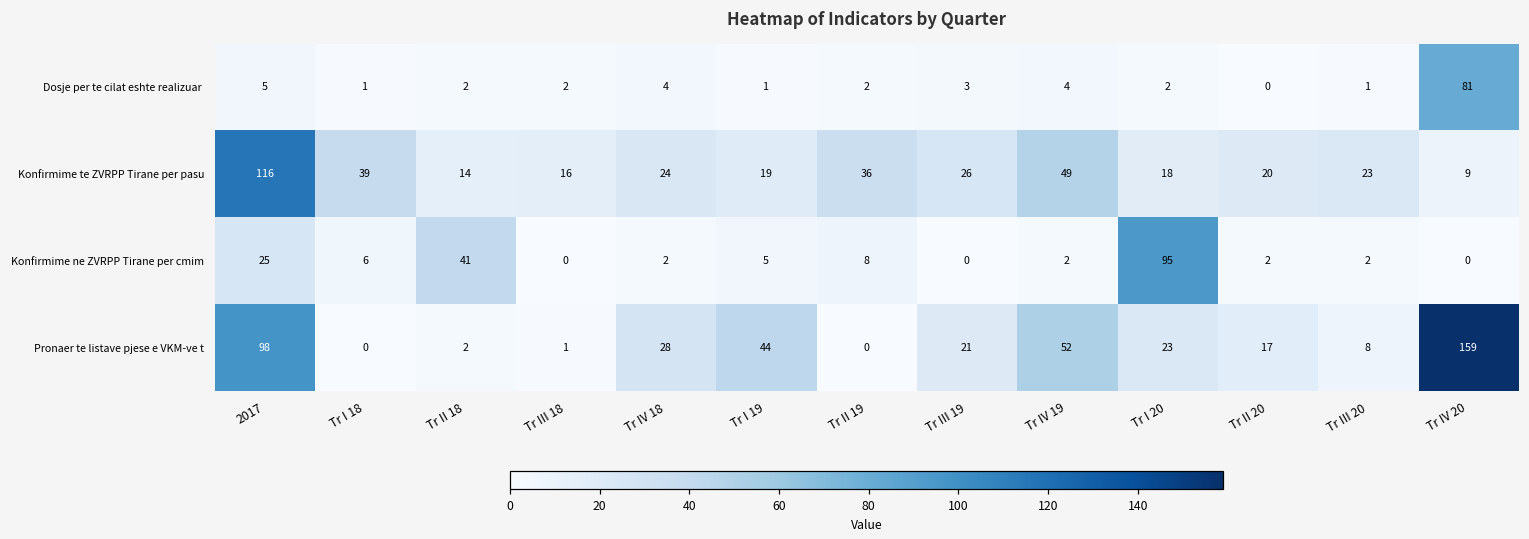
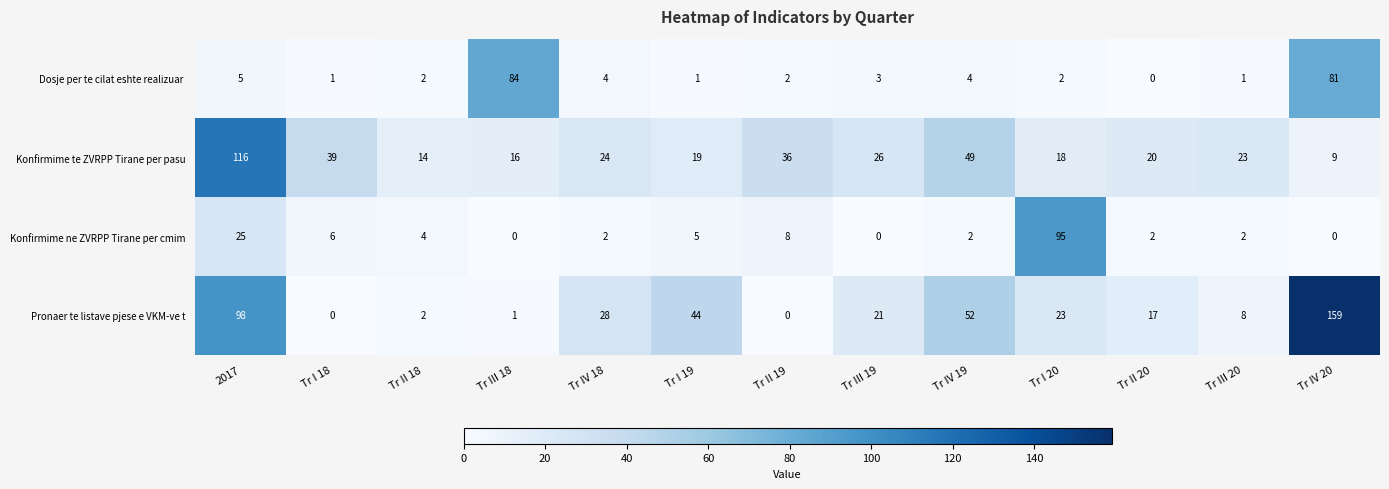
Dosje per te cilat eshte realizuar, Tr III 18: 2 -> 84
Konfirmime ne ZVRPP Tirane per cmim, Tr II 18: 41 -> 4
